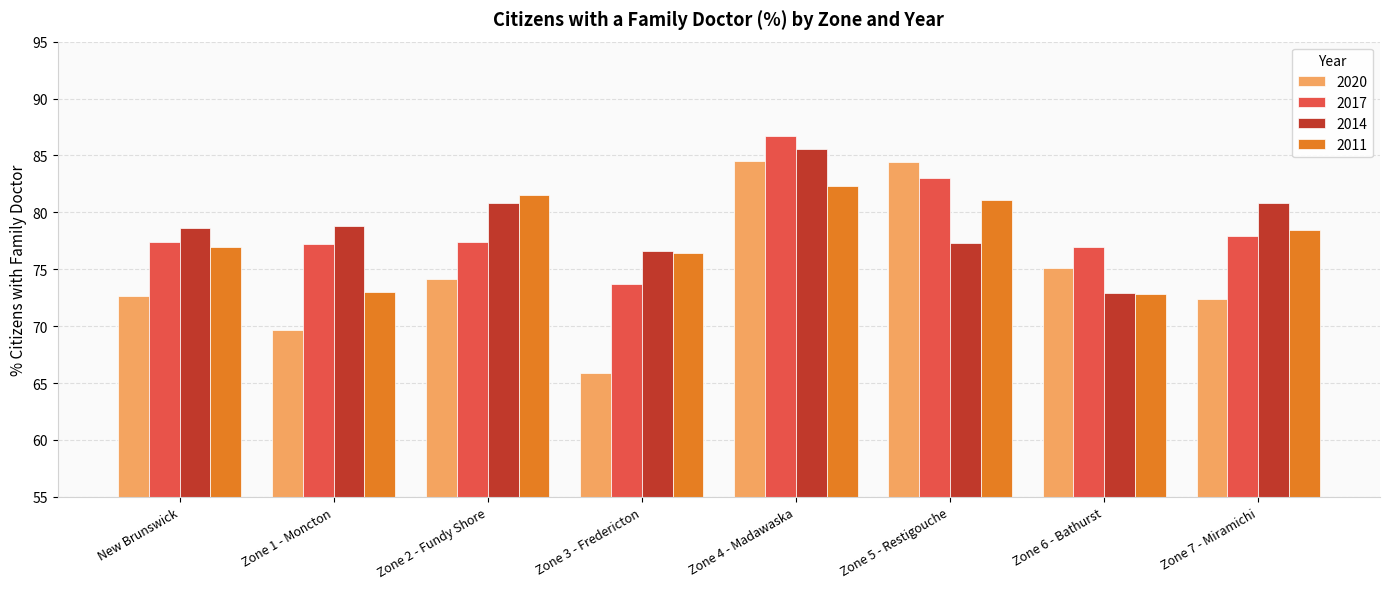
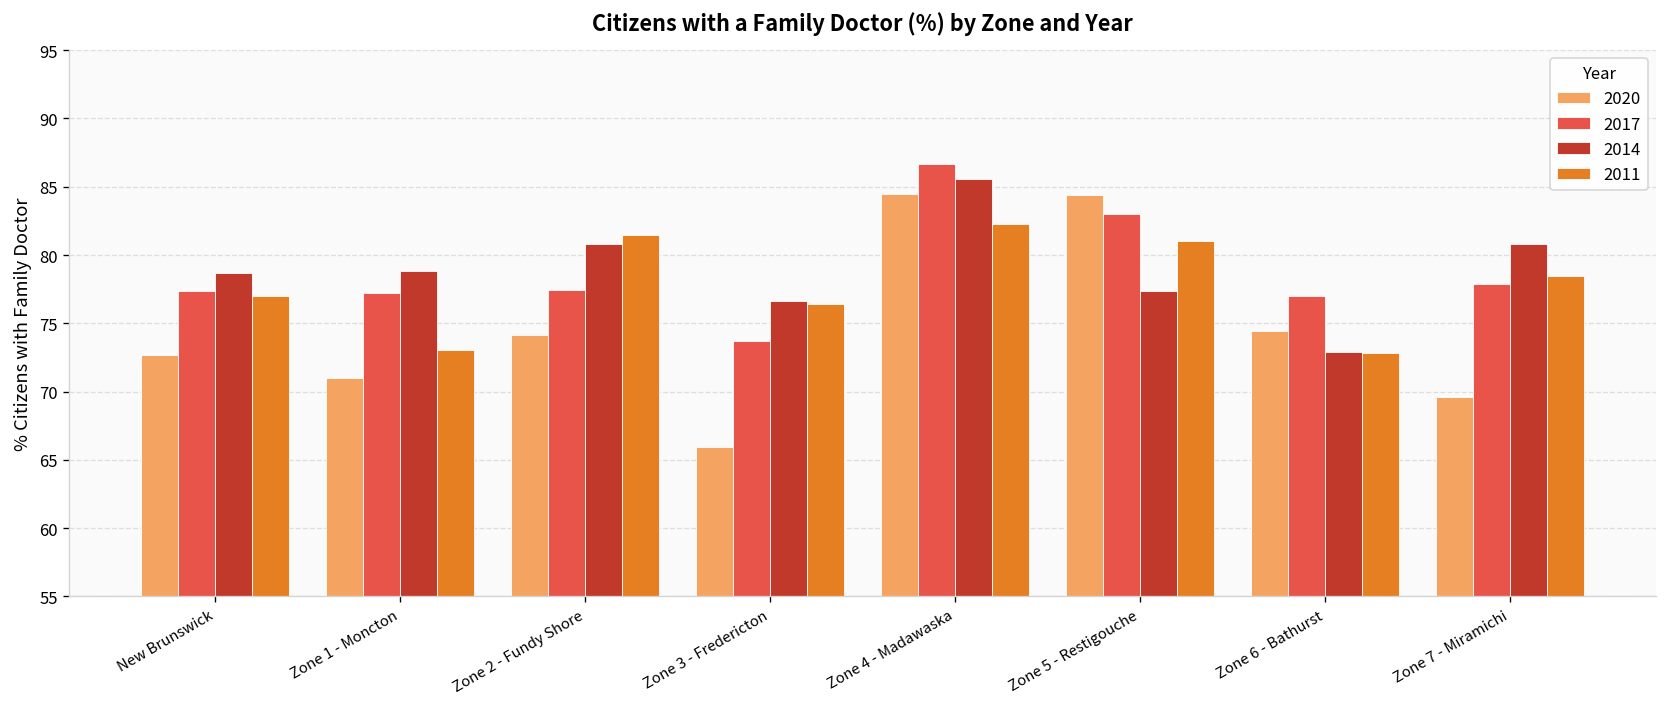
2020, Zone 1 - Moncton: 69.7 -> 71.0
2020, Zone 6 - Bathurst: 75.1 -> 74.4
2020, Zone 7 - Miramichi: 72.4 -> 69.6
